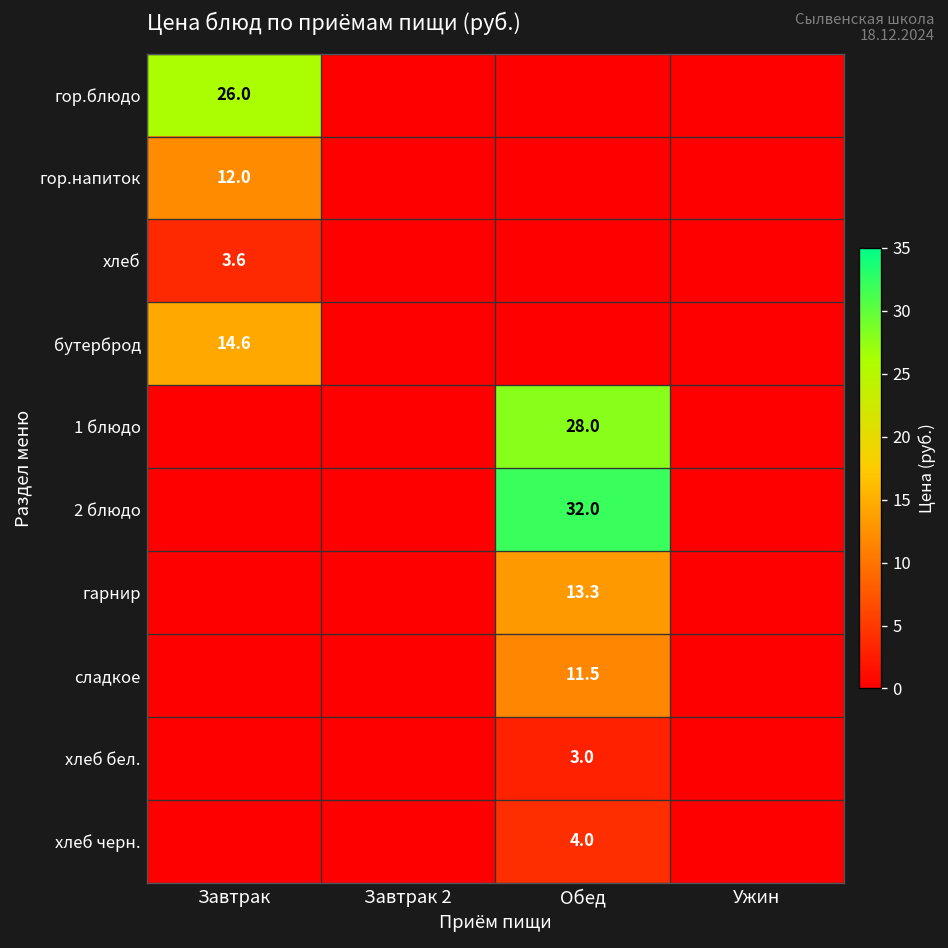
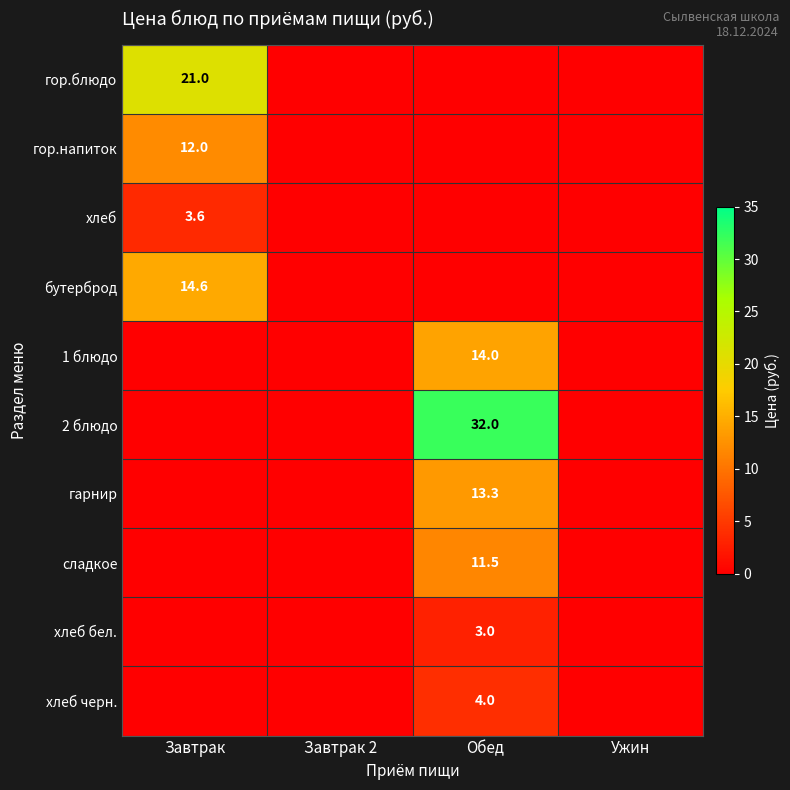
гор.блюдо, Завтрак: 26.0 -> 21.0
1 блюдо, Обед: 28.0 -> 14.0
